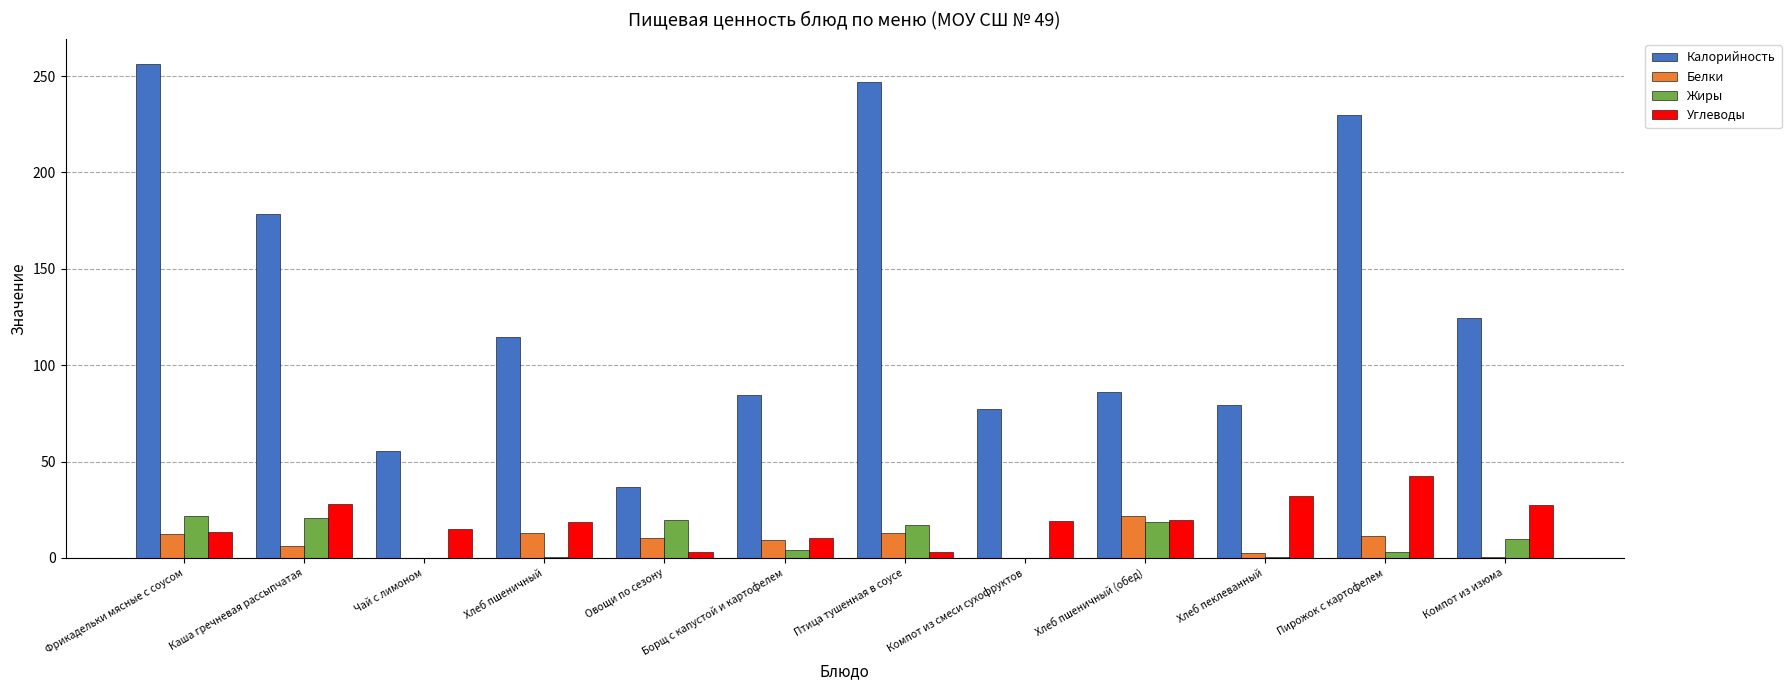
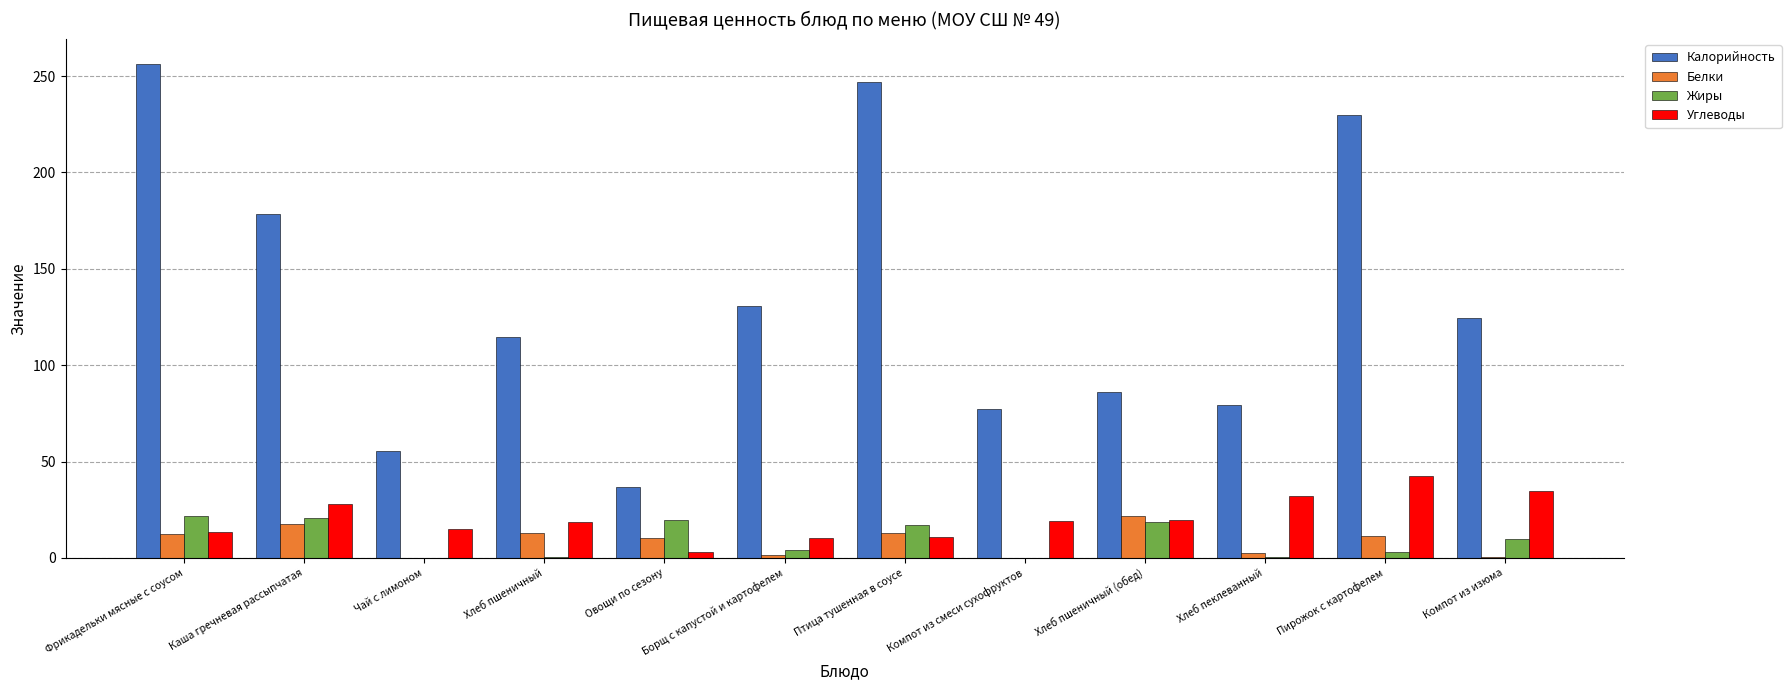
Белки, Каша гречневая рассыпчатая: 6 -> 17
Калорийность, Борщ с капустой и картофелем: 85 -> 131
Белки, Борщ с капустой и картофелем: 9 -> 2
Углеводы, Птица тушенная в соусе: 3 -> 11
Углеводы, Компот из изюма: 27 -> 35
